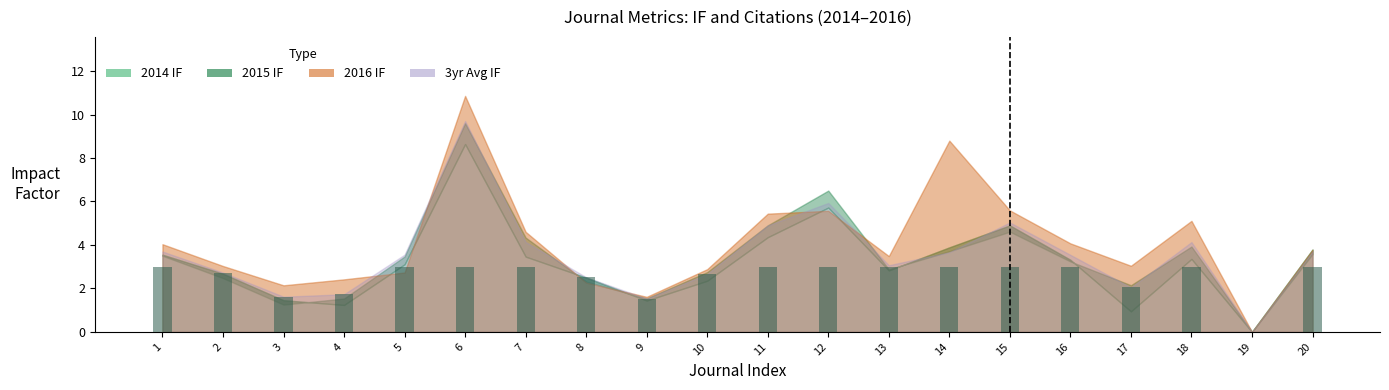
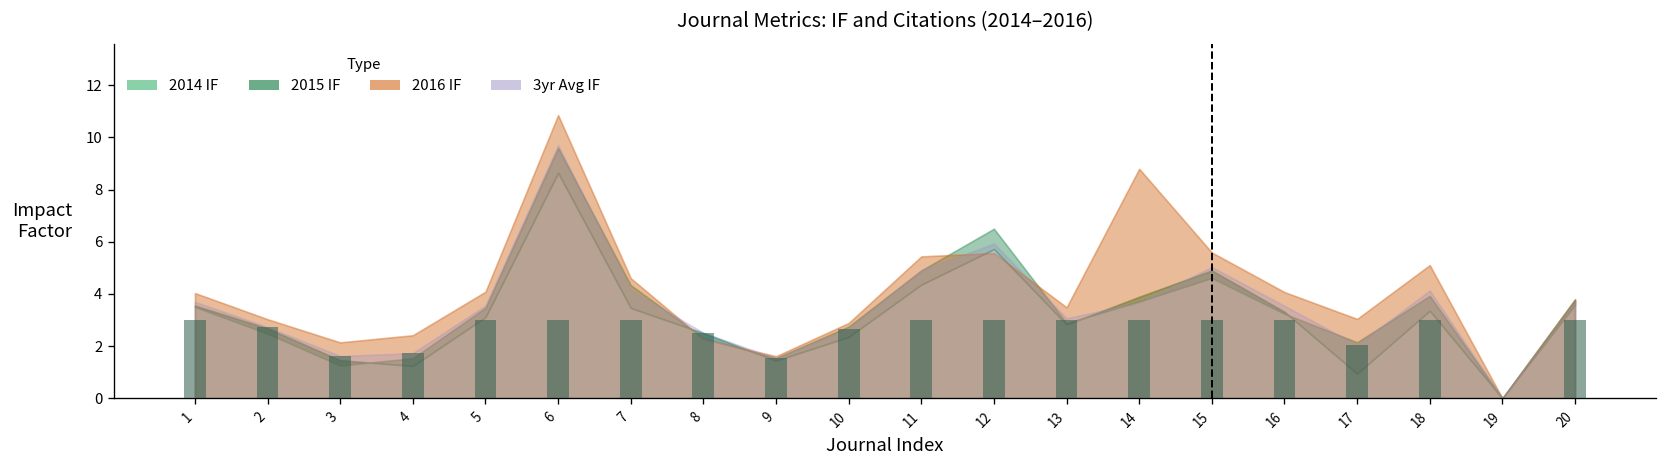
2016 IF, 5: 2.7 -> 4.1
